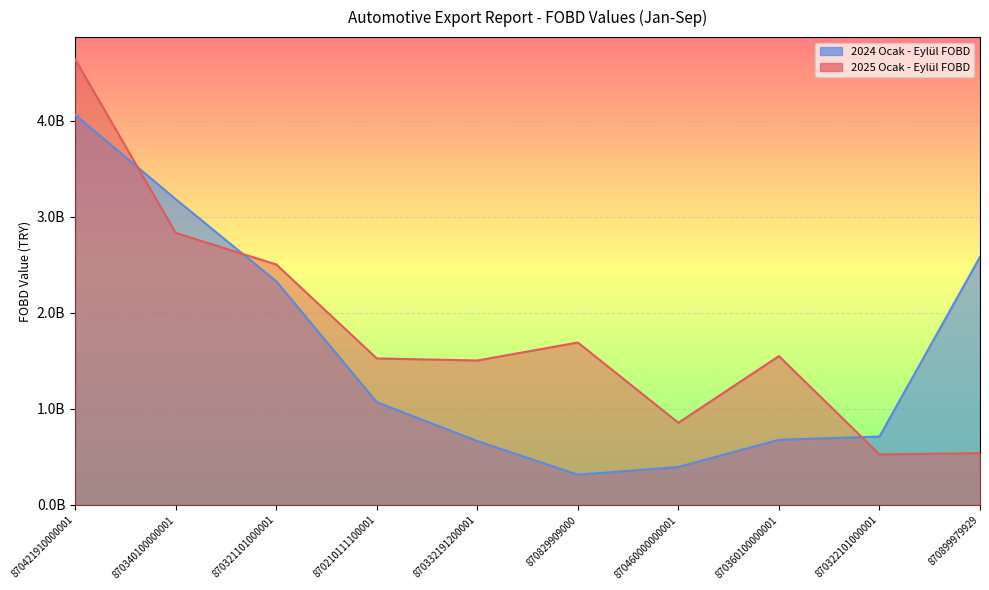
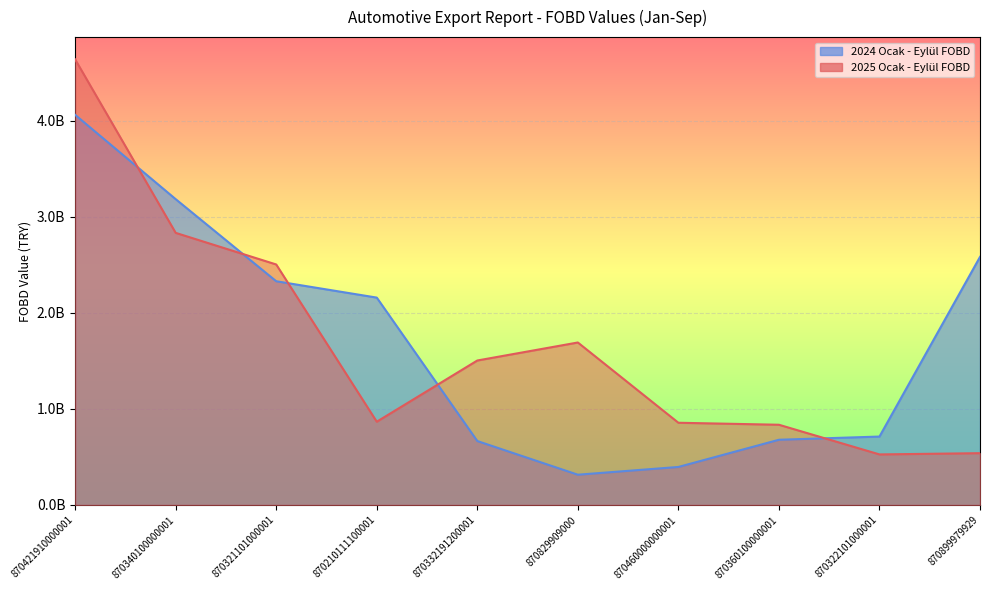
2024 Ocak - Eylül FOBD, 870210111100001: 1100000000 -> 2200000000
2025 Ocak - Eylül FOBD, 870210111100001: 1500000000 -> 900000000
2025 Ocak - Eylül FOBD, 870360100000001: 1600000000 -> 800000000
